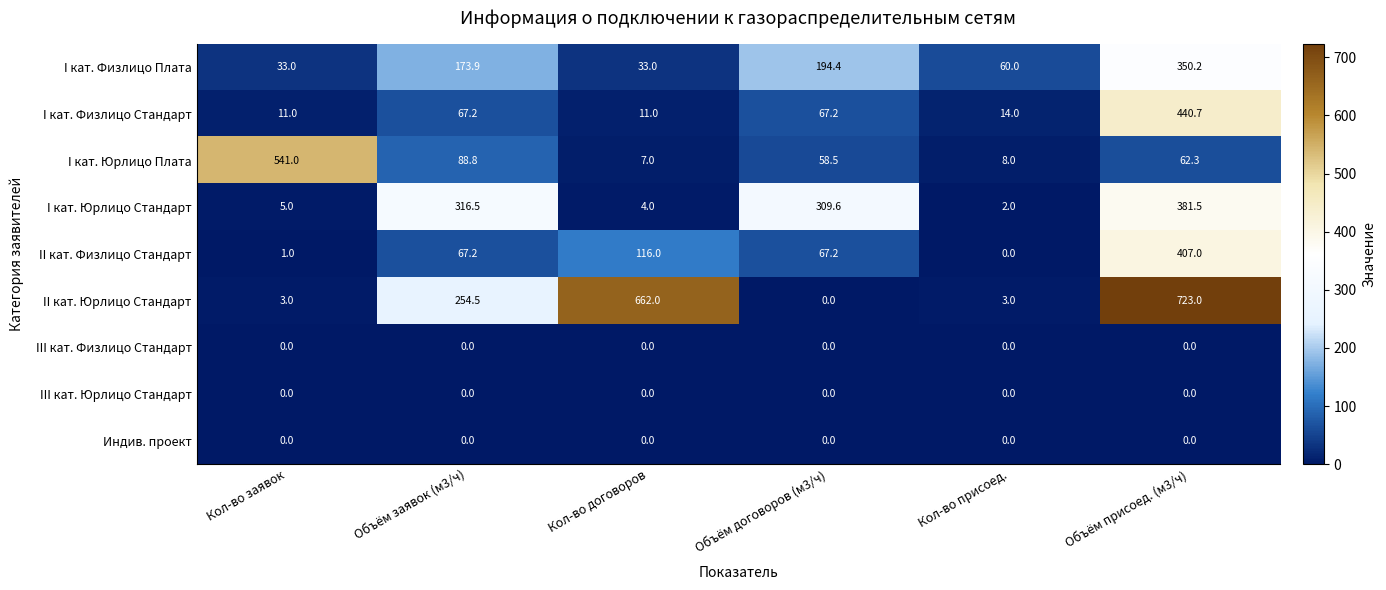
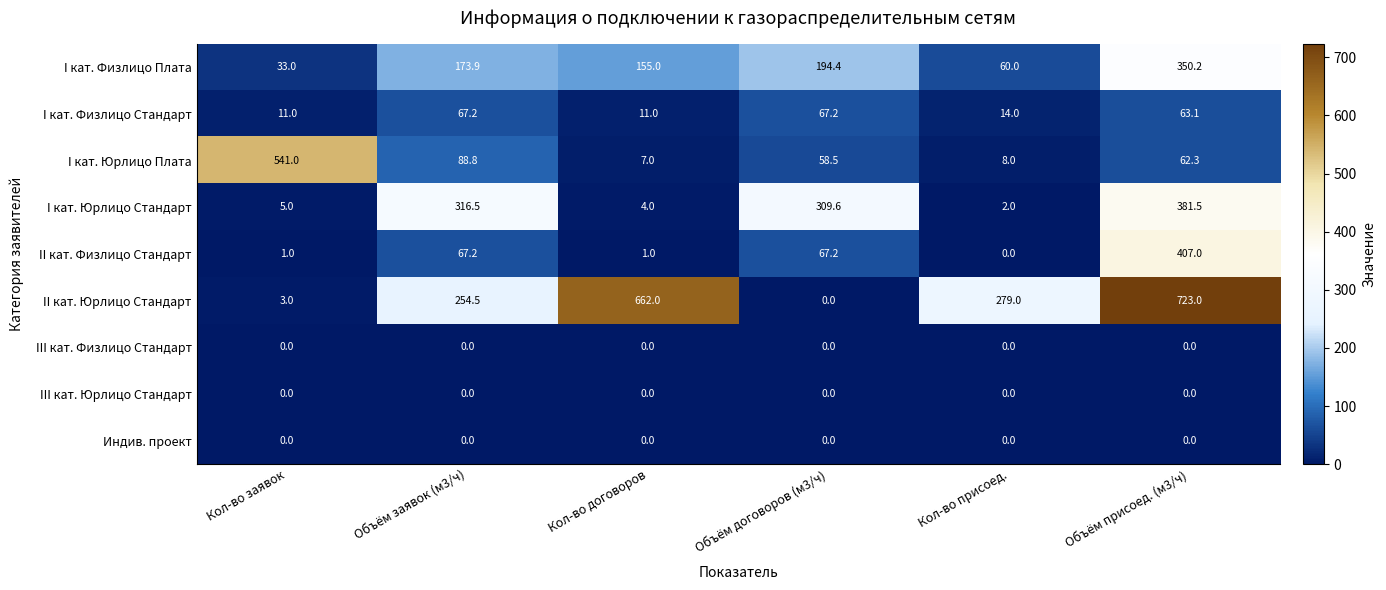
I кат. Физлицо Плата, Кол-во договоров: 33.0 -> 155.0
I кат. Физлицо Стандарт, Объём присоед. (м3/ч): 440.7 -> 63.1
II кат. Физлицо Стандарт, Кол-во договоров: 116.0 -> 1.0
II кат. Юрлицо Стандарт, Кол-во присоед.: 3.0 -> 279.0
